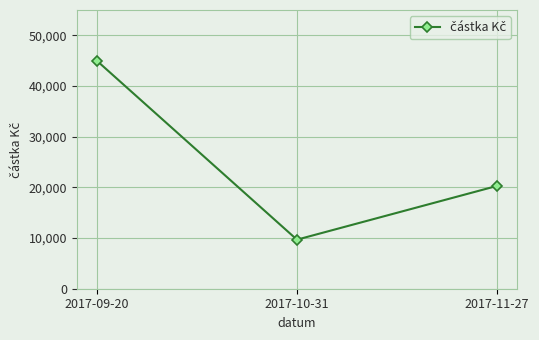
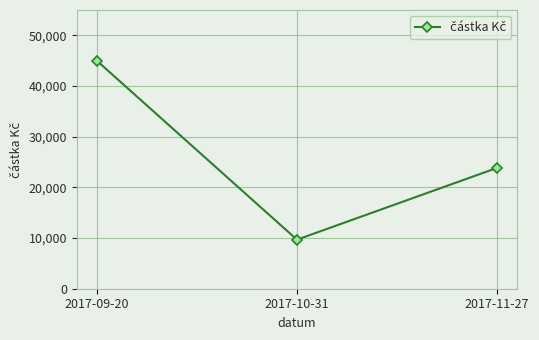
2017-11-27: 20,000 -> 24,000
